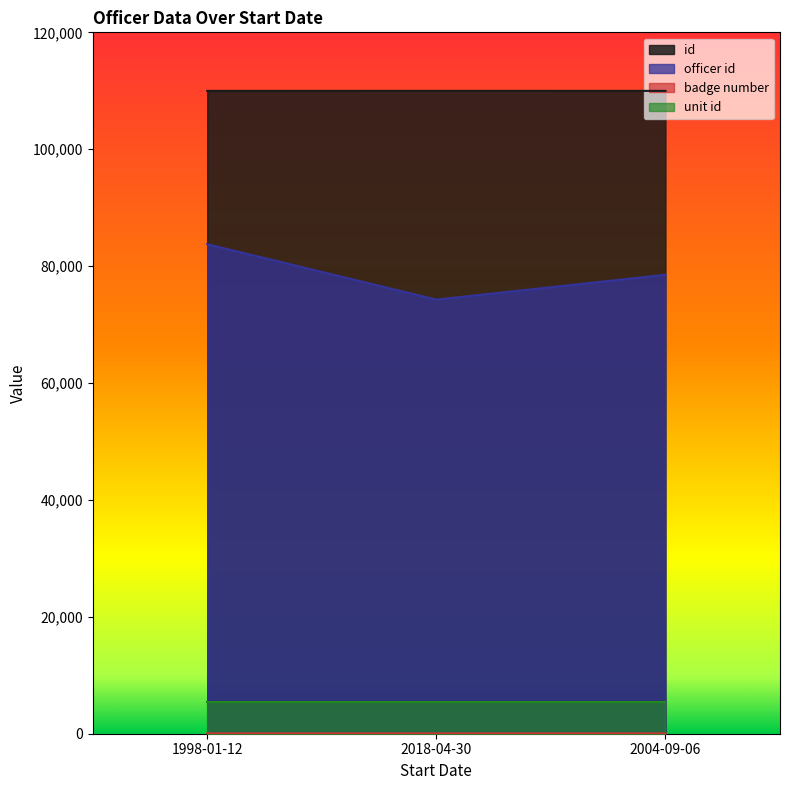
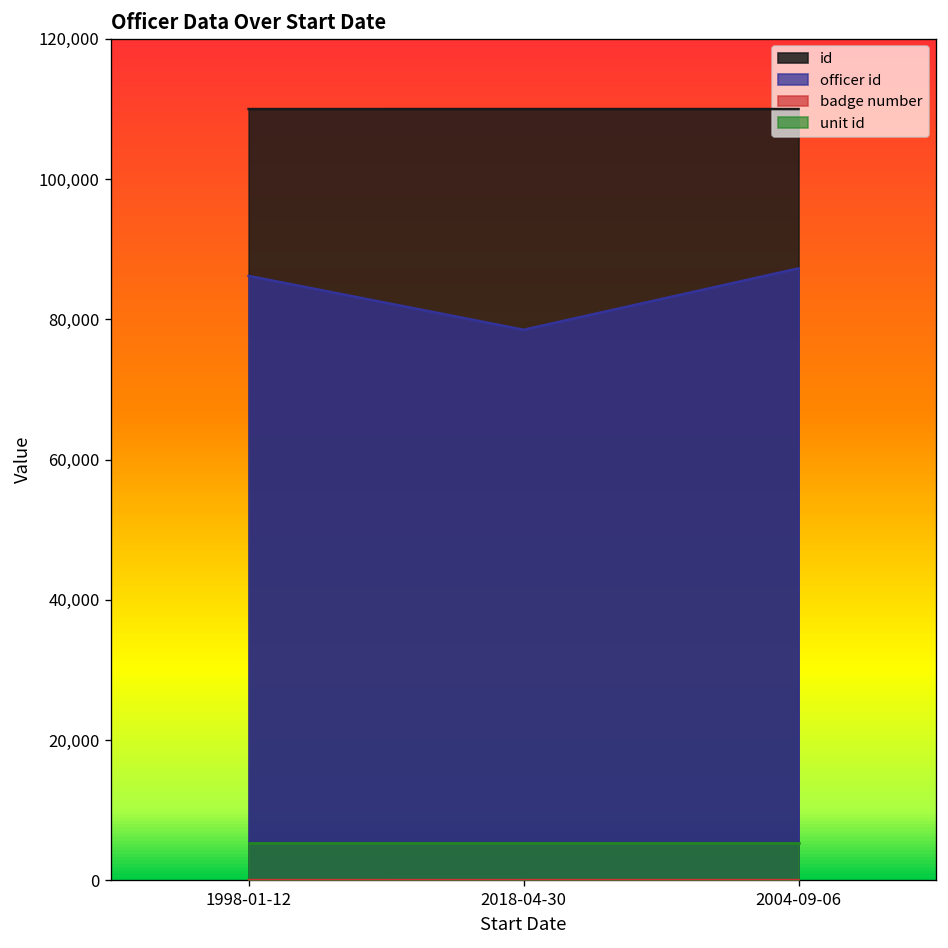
officer id, 1998-01-12: 84,000 -> 86,000
officer id, 2018-04-30: 74,000 -> 79,000
officer id, 2004-09-06: 79,000 -> 87,000
